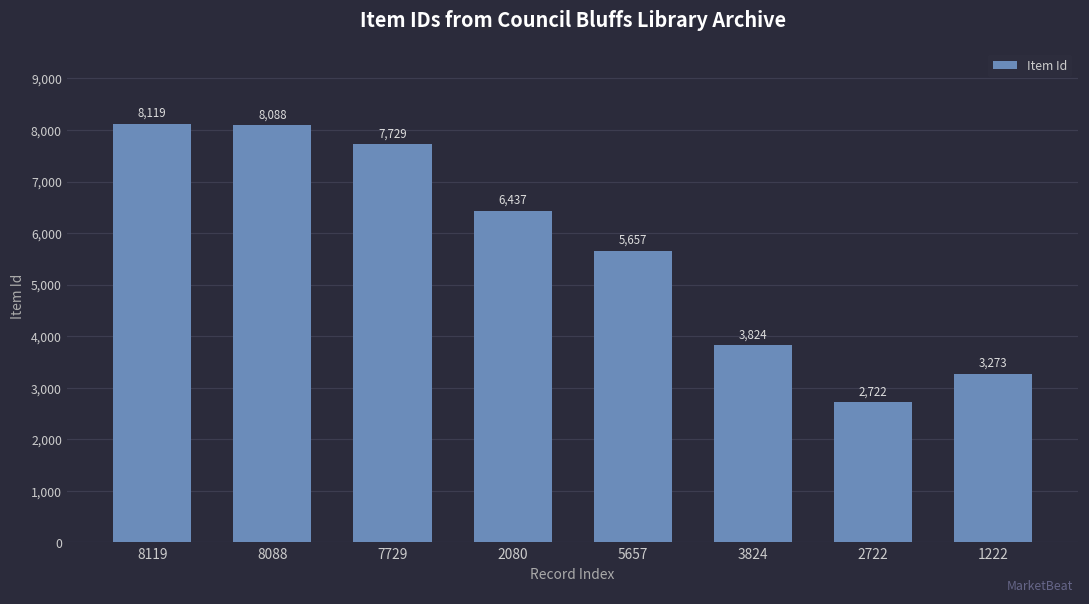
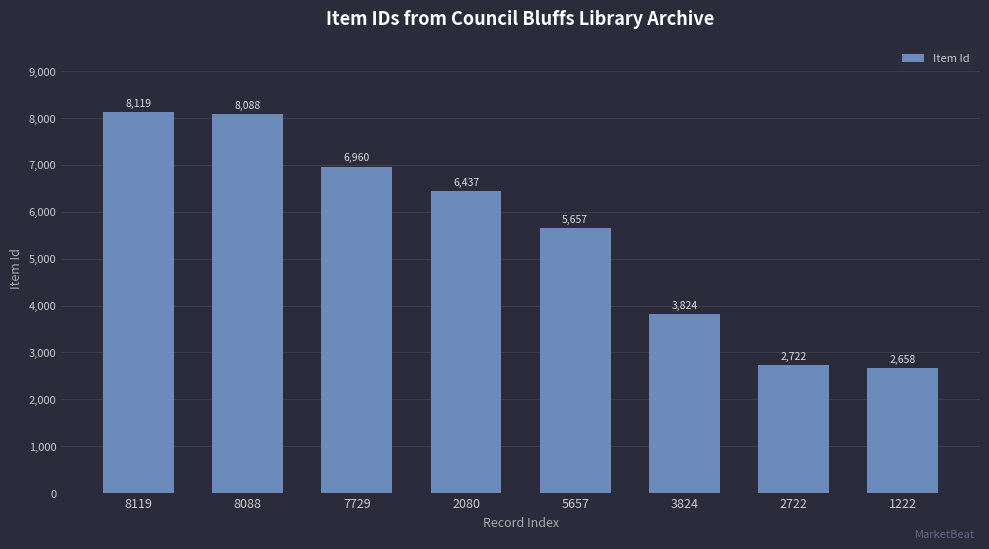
7729: 7,729 -> 6,960
1222: 3,273 -> 2,658
